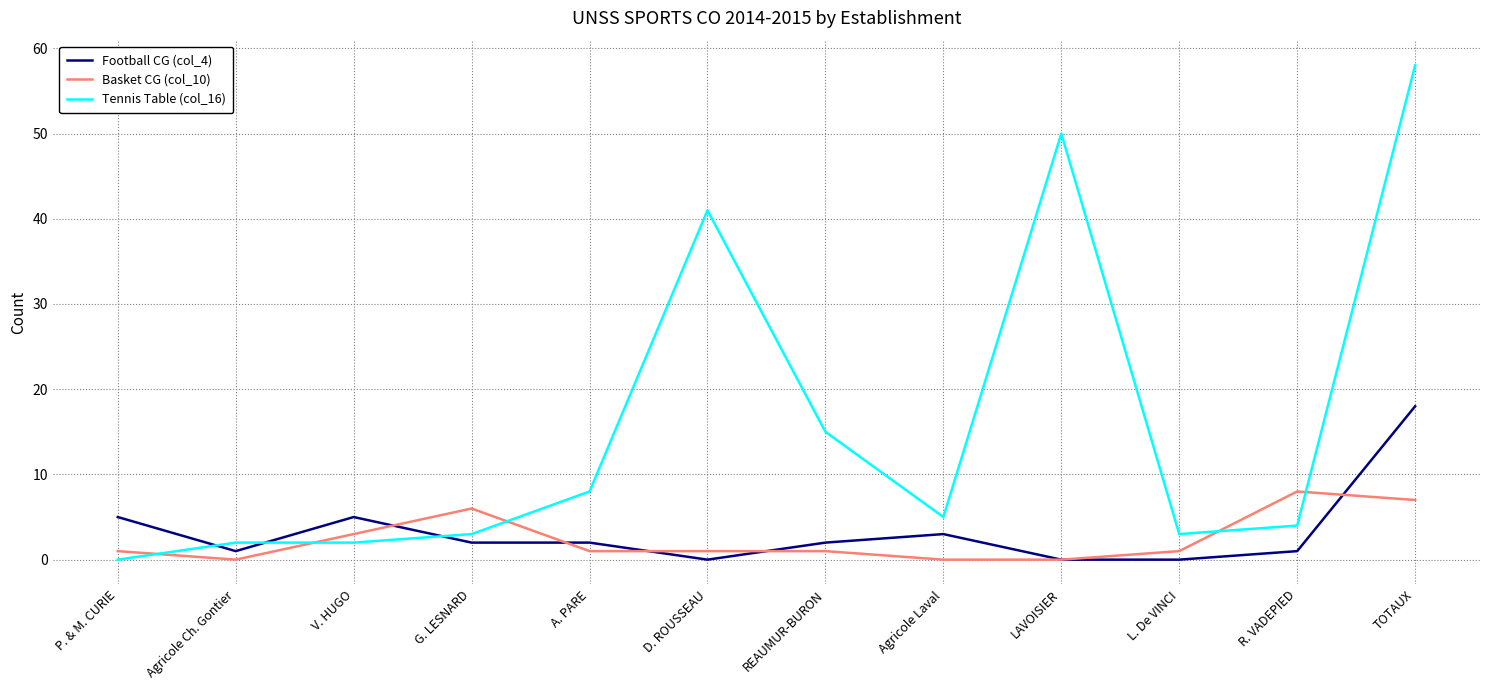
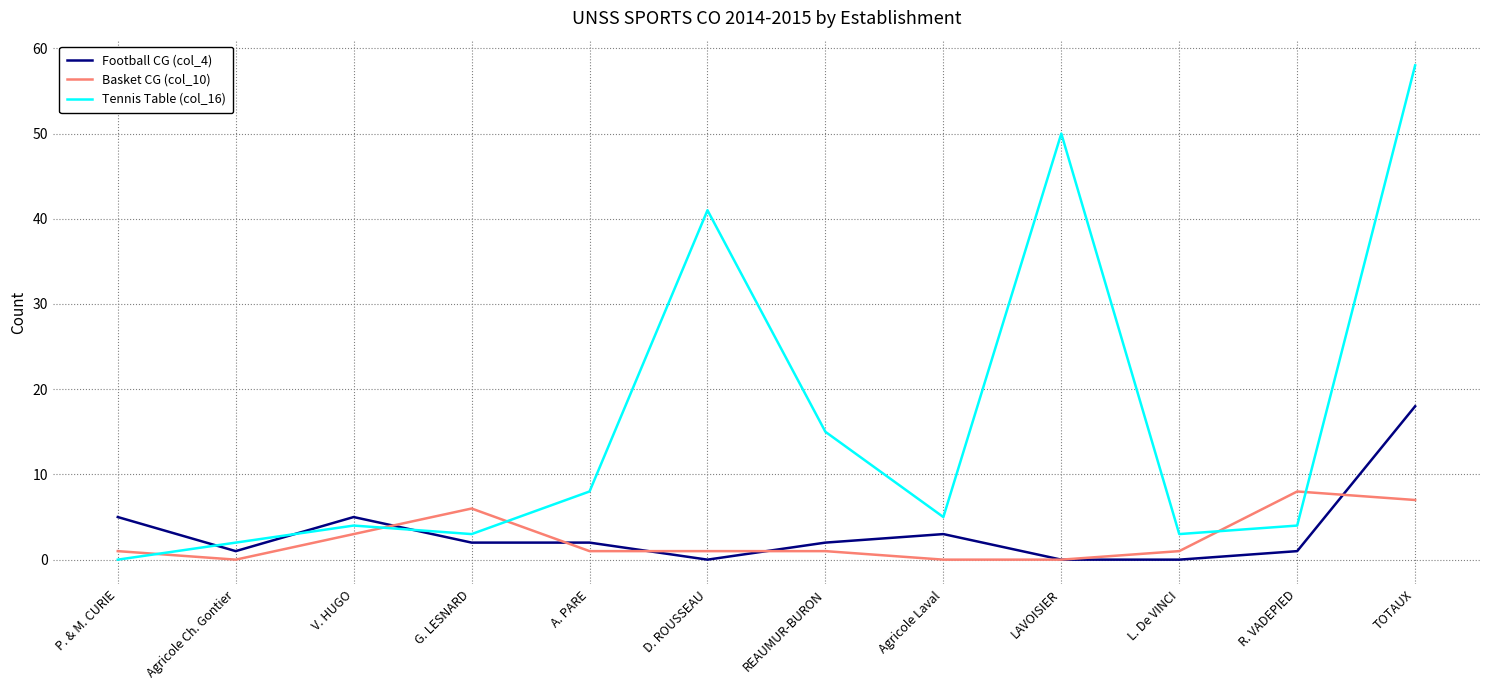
Tennis Table (col_16), V. HUGO: 2 -> 4
